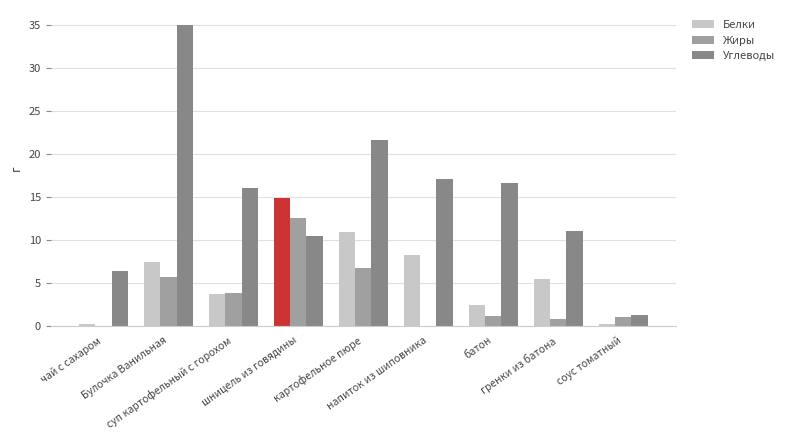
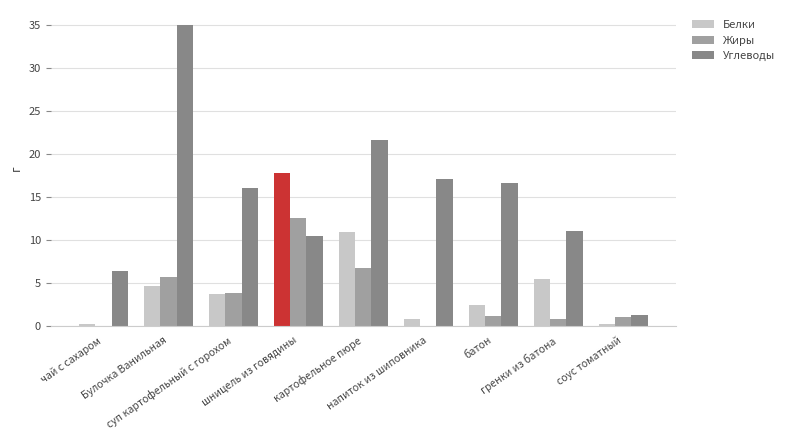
Белки, Булочка Ванильная: 7 -> 5
Белки, шницель из говядины: 15 -> 18
Белки, напиток из шиповника: 8 -> 1
